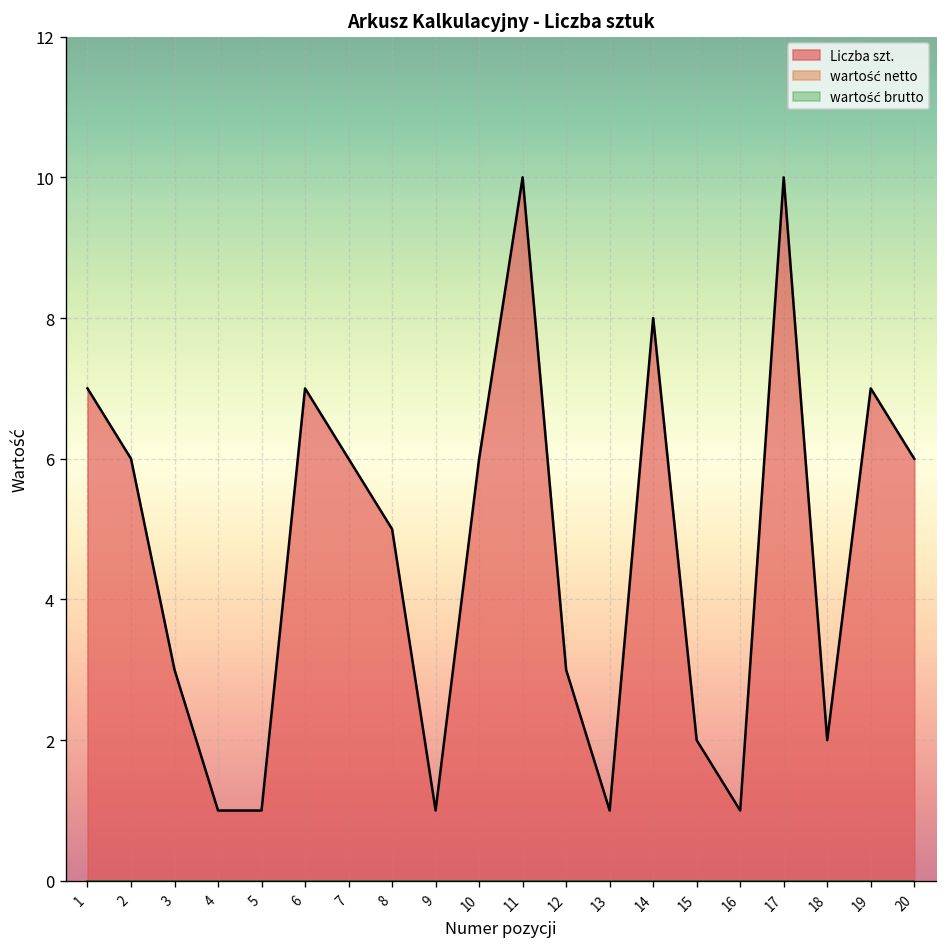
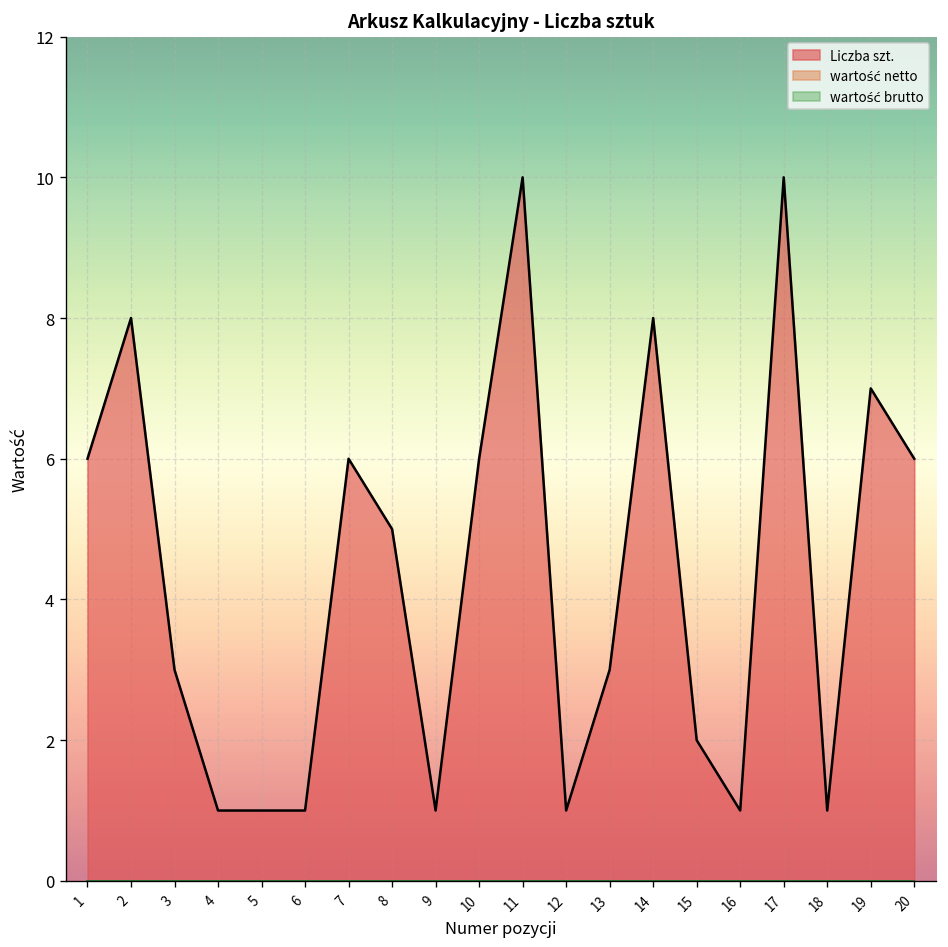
Liczba szt., 1: 7 -> 6
Liczba szt., 2: 6 -> 8
Liczba szt., 6: 7 -> 1
Liczba szt., 12: 3 -> 1
Liczba szt., 13: 1 -> 3
Liczba szt., 18: 2 -> 1
